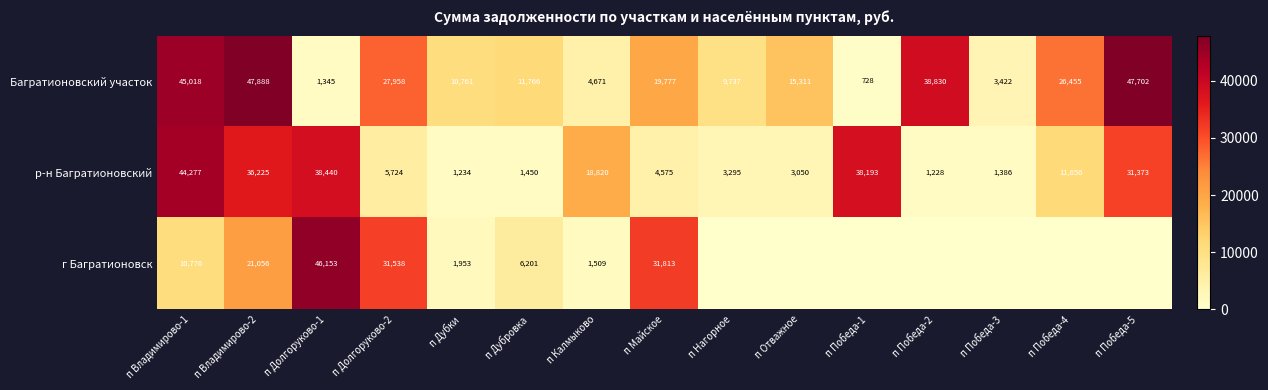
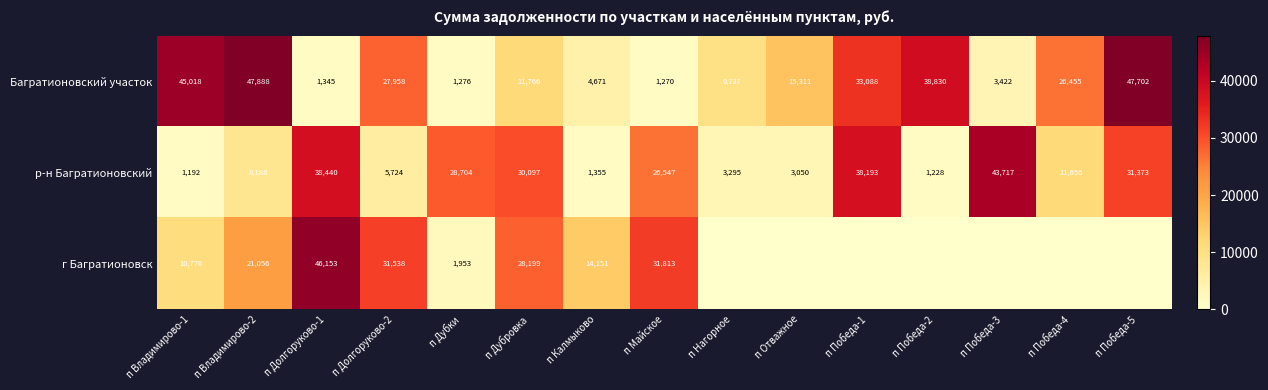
Багратионовский участок, п Дубки: 10,761 -> 1,276
Багратионовский участок, п Майское: 19,777 -> 1,270
Багратионовский участок, п Победа-1: 728 -> 33,088
р-н Багратионовский, п Владимирово-1: 44,277 -> 1,192
р-н Багратионовский, п Владимирово-2: 36,225 -> 8,188
р-н Багратионовский, п Дубки: 1,234 -> 28,704
р-н Багратионовский, п Дубровка: 1,450 -> 30,097
р-н Багратионовский, п Калмыково: 18,820 -> 1,355
р-н Багратионовский, п Майское: 4,575 -> 26,547
р-н Багратионовский, п Победа-3: 1,386 -> 43,717
г Багратионовск, п Дубровка: 6,201 -> 28,199
г Багратионовск, п Калмыково: 1,509 -> 14,151
